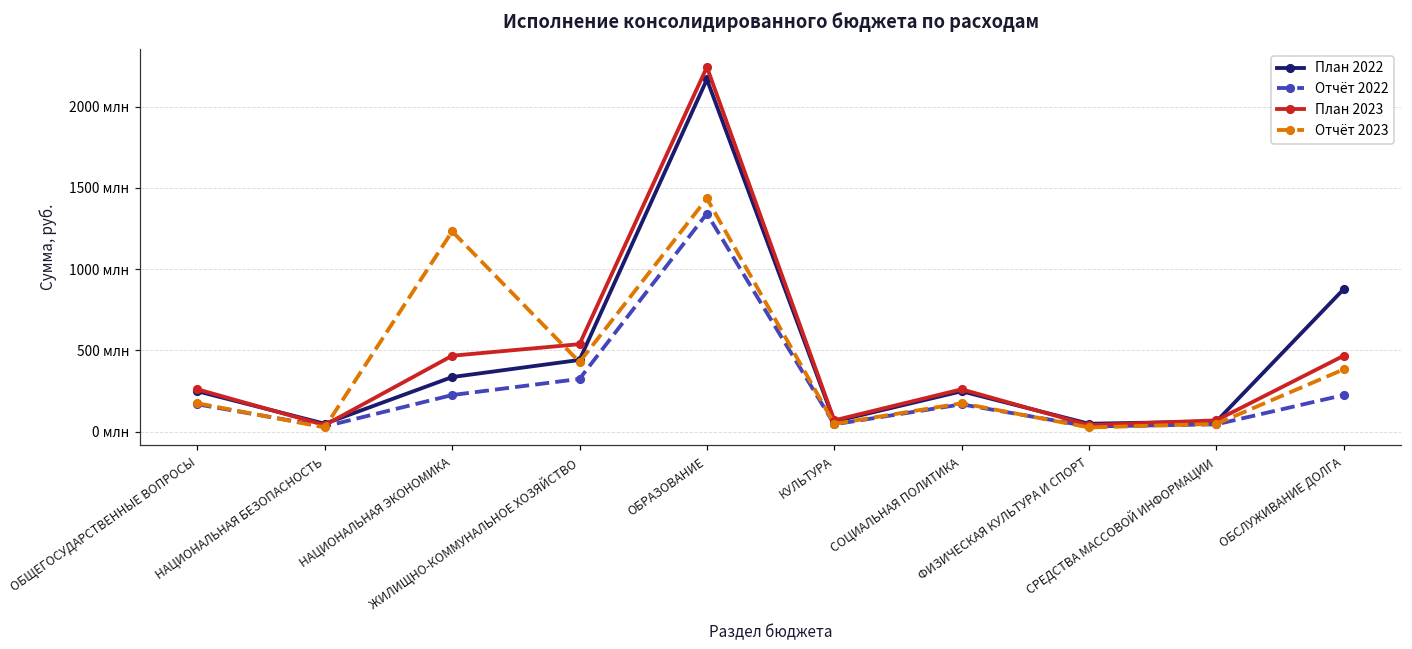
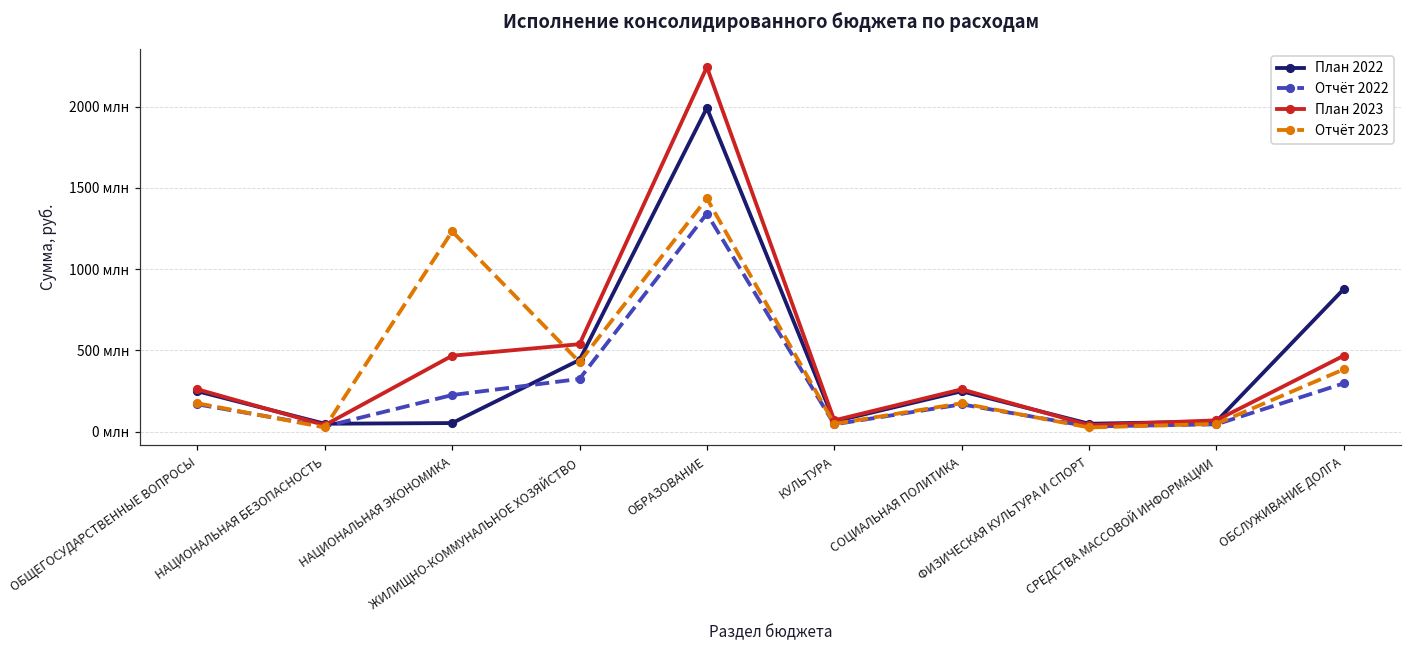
План 2022, НАЦИОНАЛЬНАЯ ЭКОНОМИКА: 340 млн -> 50 млн
План 2022, ОБРАЗОВАНИЕ: 2170 млн -> 1990 млн
Отчёт 2022, ОБСЛУЖИВАНИЕ ДОЛГА: 230 млн -> 300 млн
